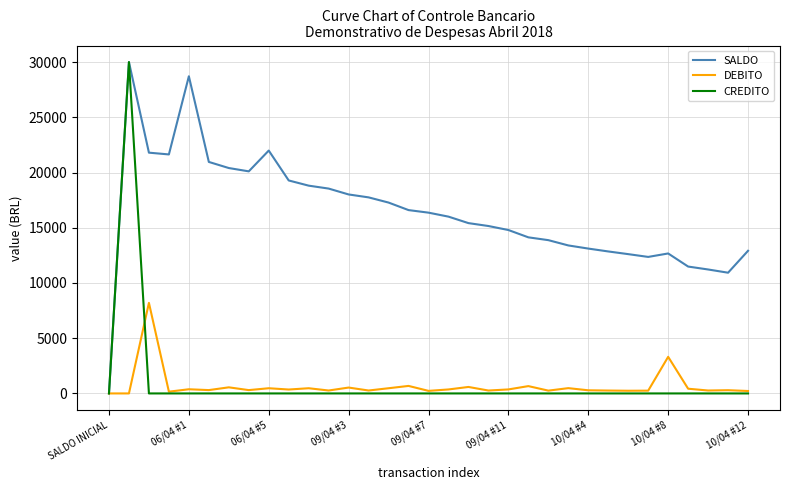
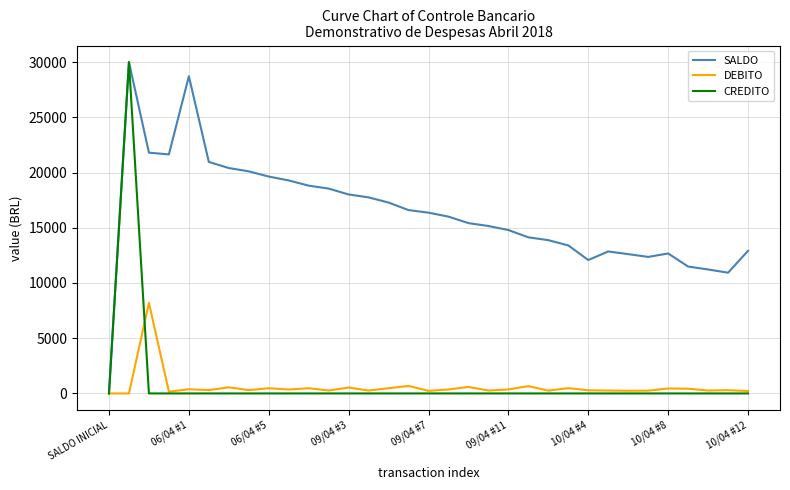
SALDO, 06/04 #5: 22000 -> 19600
SALDO, 10/04 #4: 13100 -> 12100
DEBITO, 10/04 #8: 3300 -> 400
